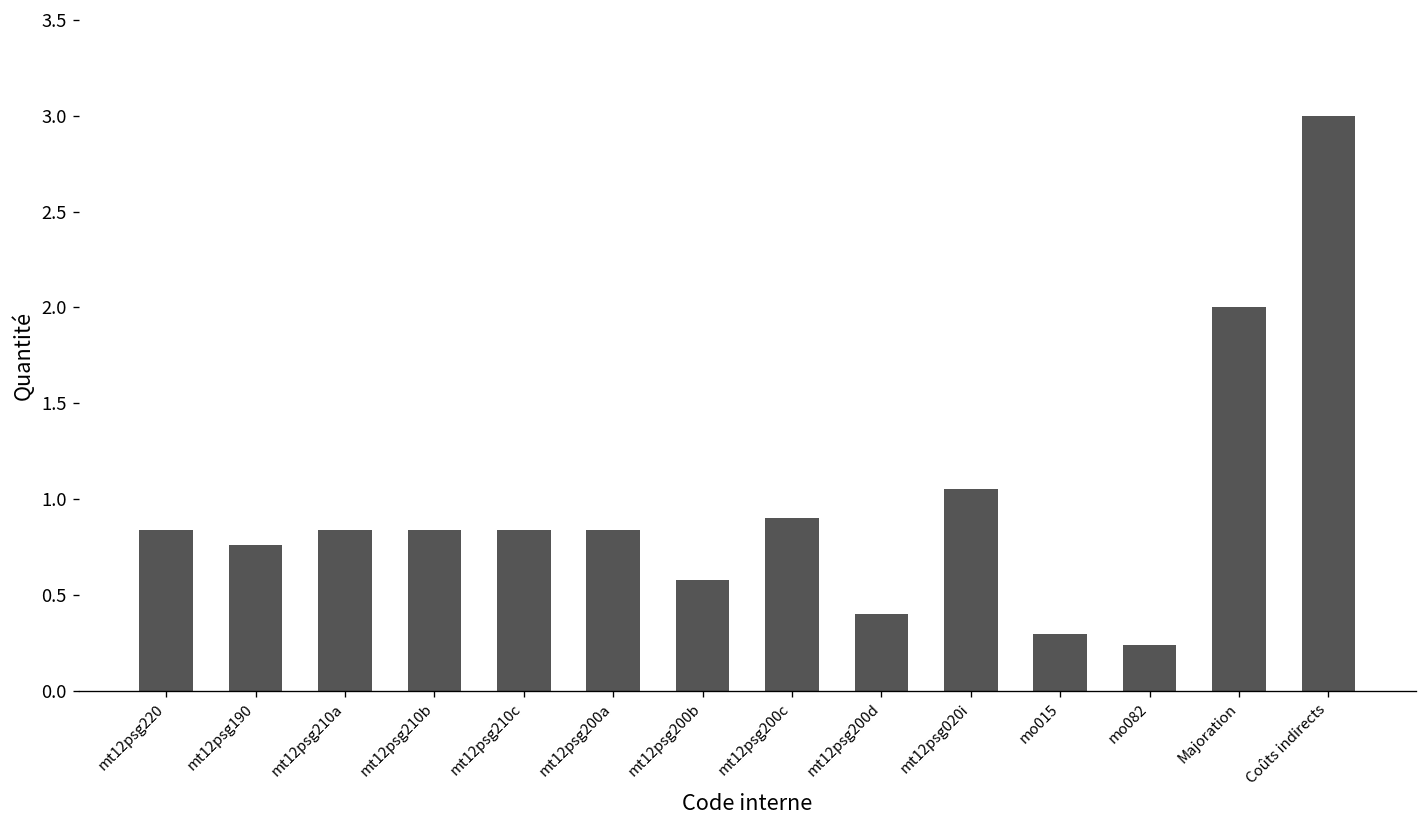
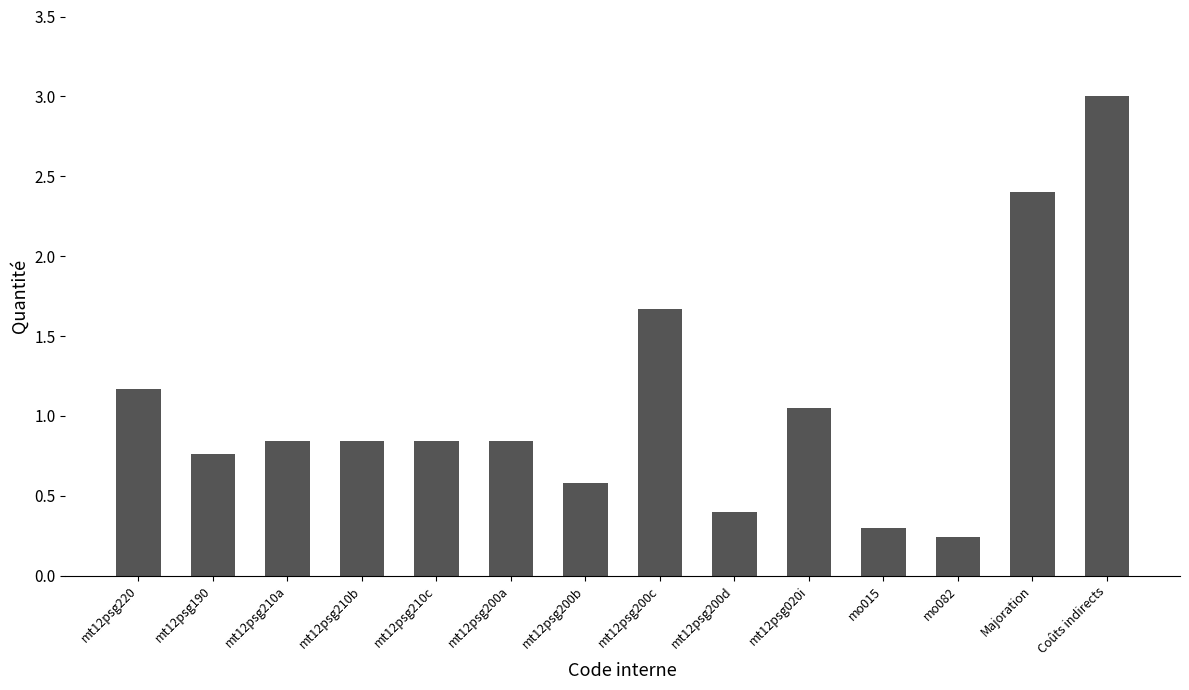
mt12psg220: 0.84 -> 1.17
mt12psg200c: 0.90 -> 1.67
Majoration: 2.0 -> 2.4
